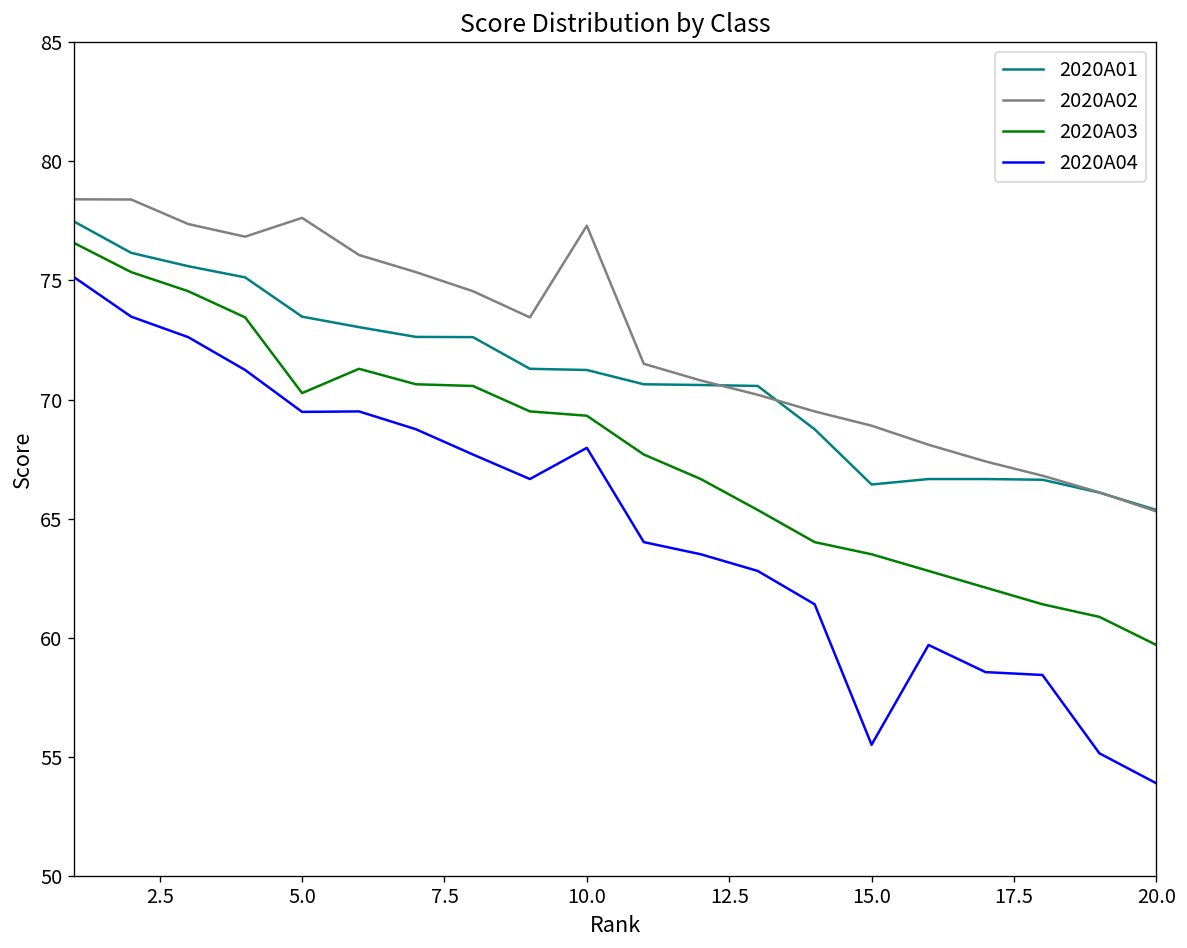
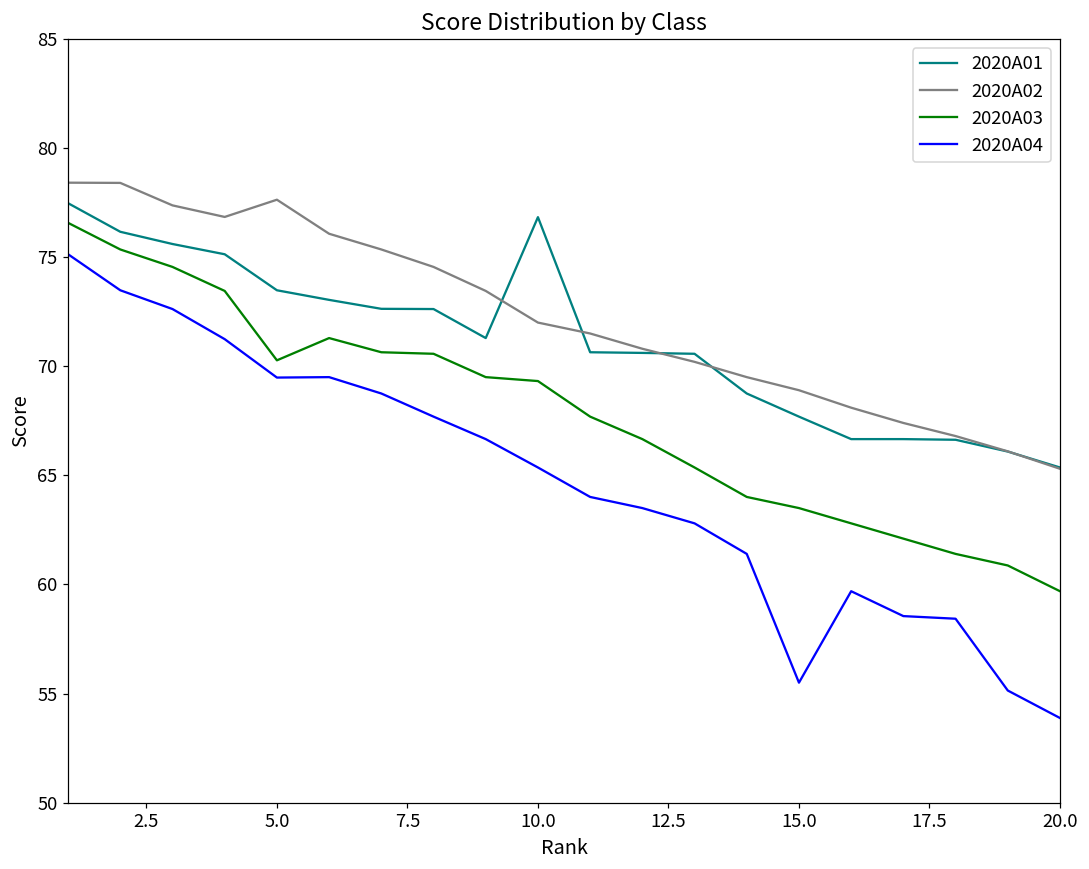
2020A01, 10.0: 71.2 -> 76.8
2020A02, 10.0: 77.3 -> 72.0
2020A04, 10.0: 68.0 -> 65.4
2020A01, 15.0: 66.4 -> 67.7
